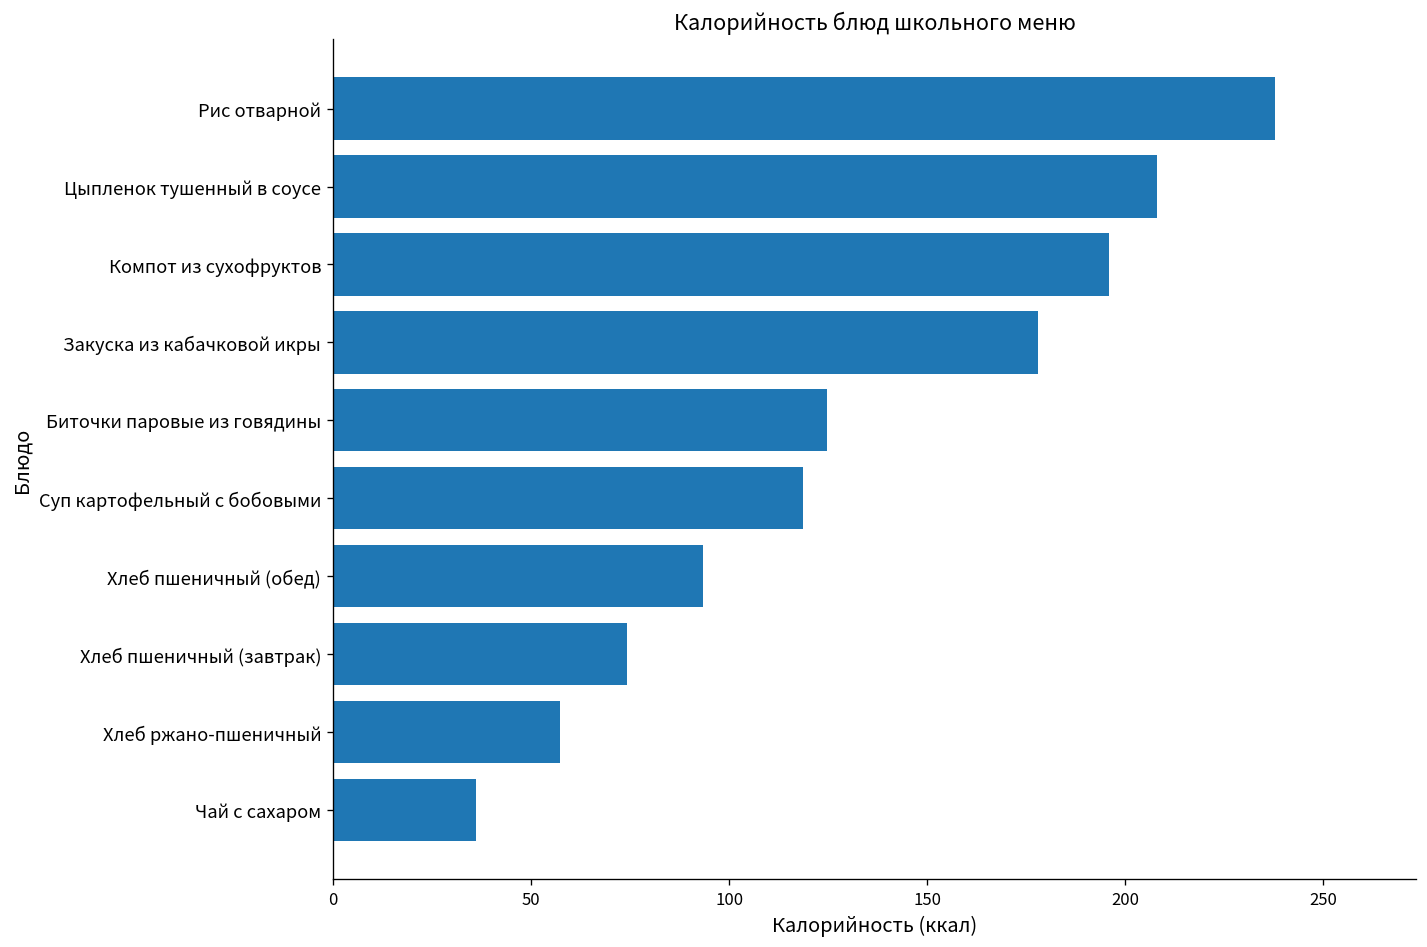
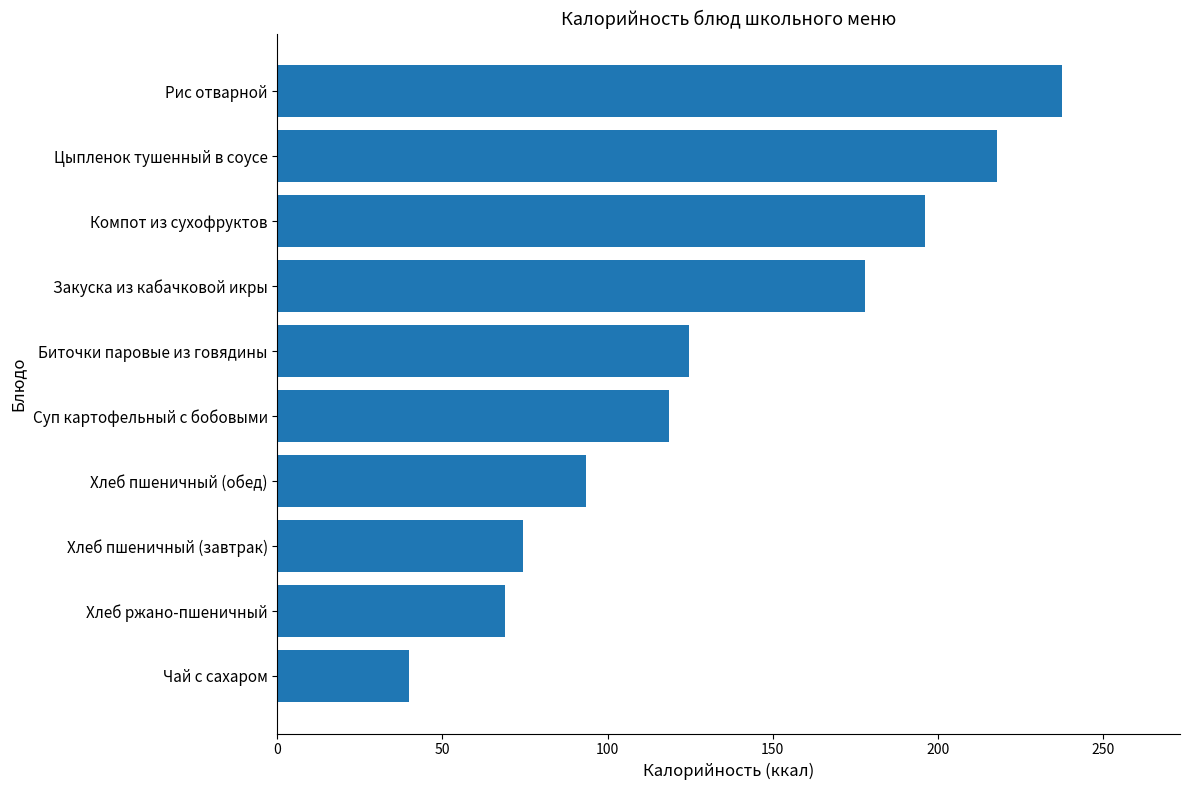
Цыпленок тушенный в соусе: 208 -> 218
Хлеб ржано-пшеничный: 57 -> 69
Чай с сахаром: 36 -> 40
